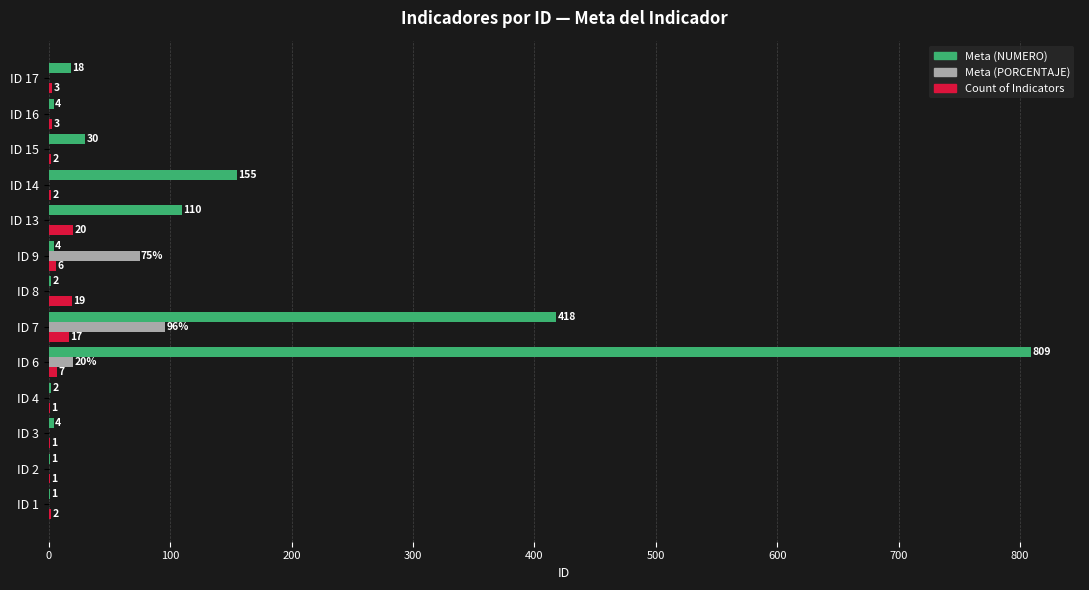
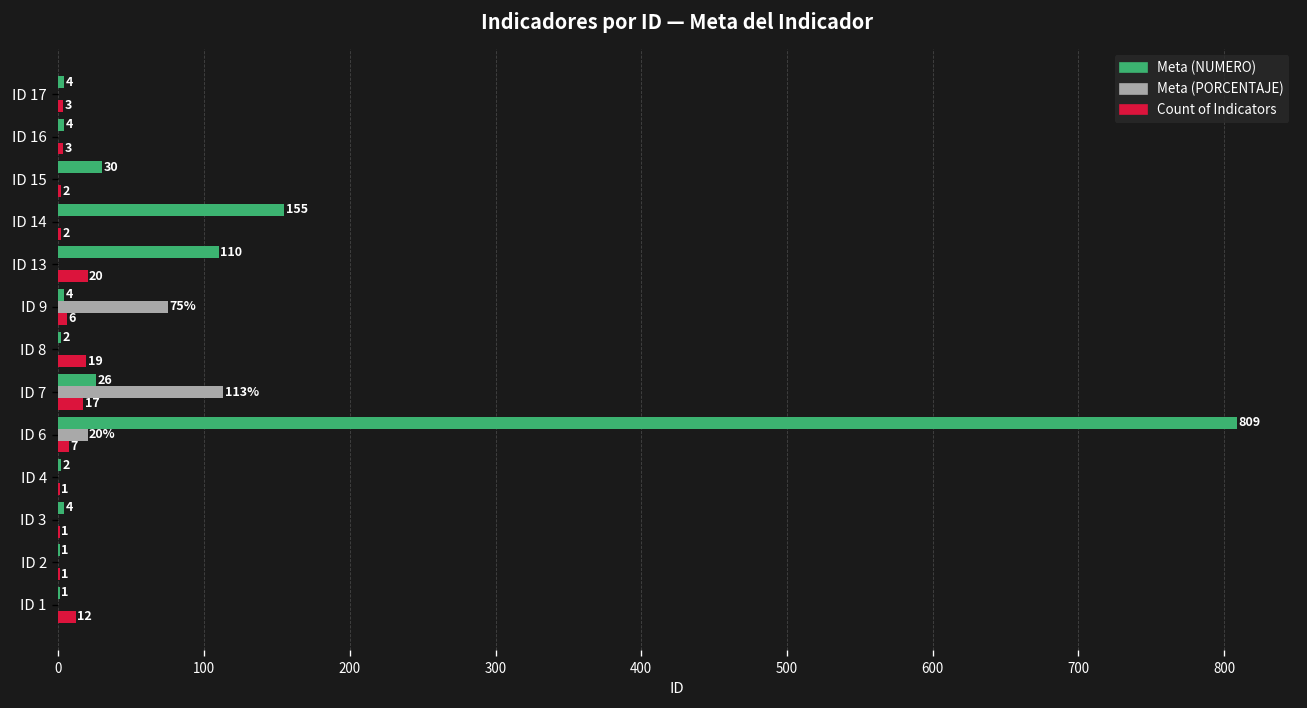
Meta (NUMERO), ID 17: 18 -> 4
Meta (NUMERO), ID 7: 418 -> 26
Meta (PORCENTAJE), ID 7: 96% -> 113%
Count of Indicators, ID 1: 2 -> 12
